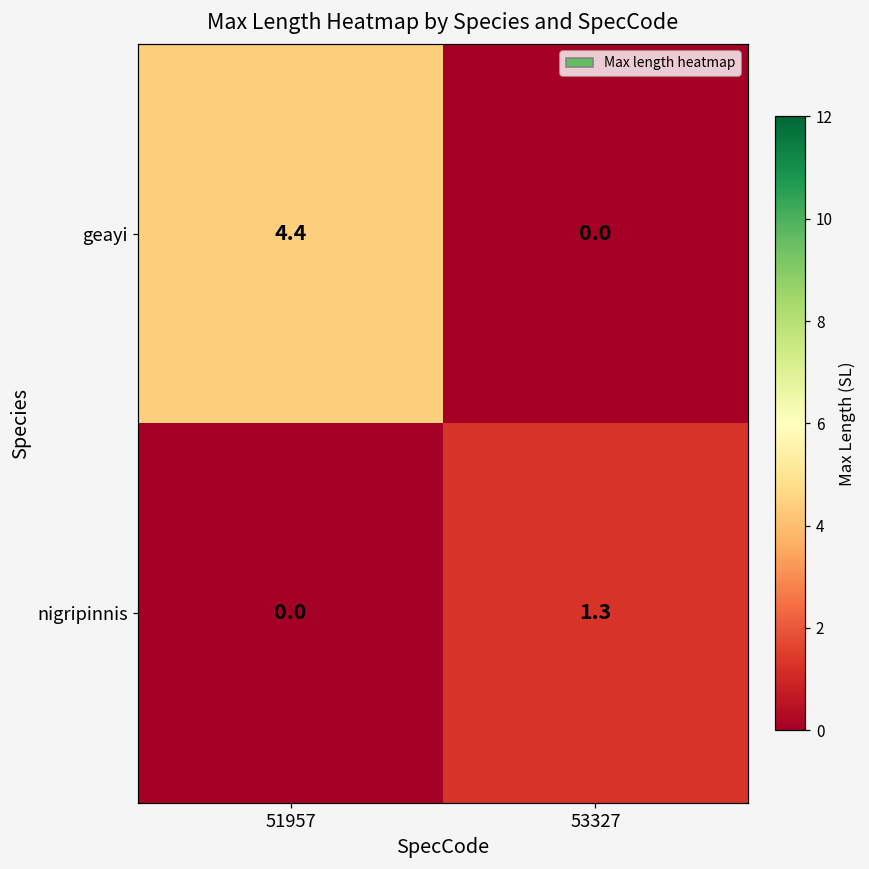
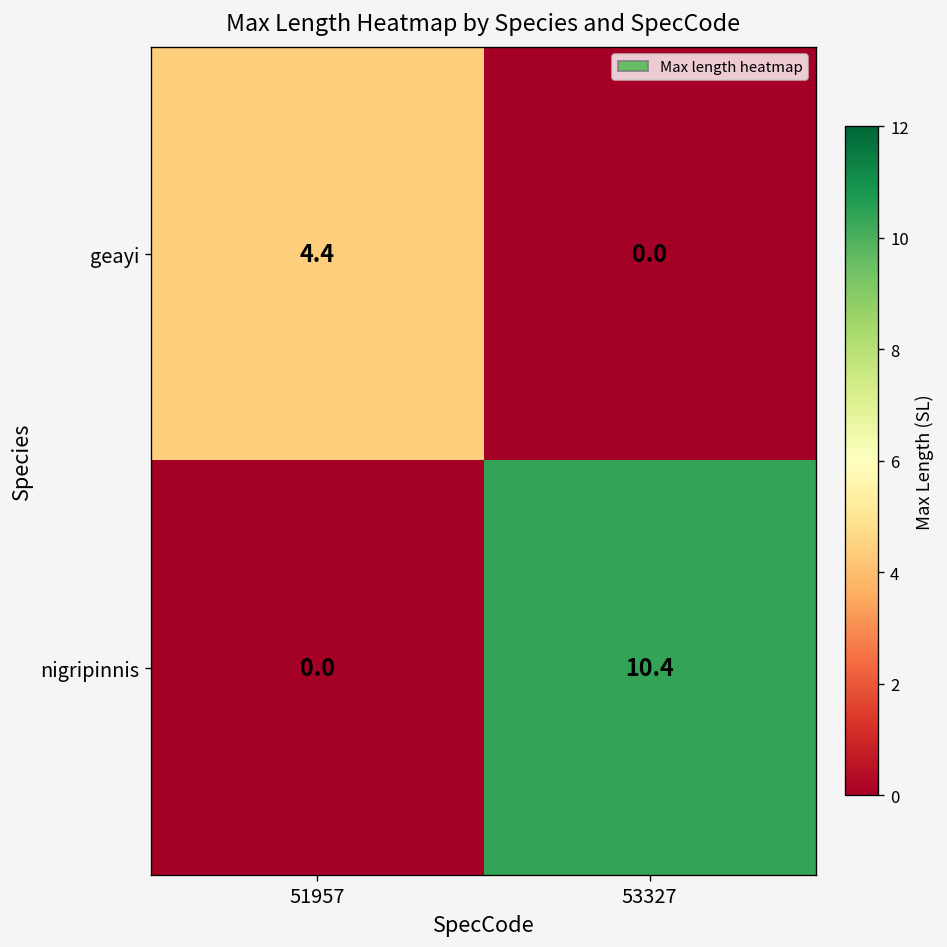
nigripinnis, 53327: 1.3 -> 10.4
